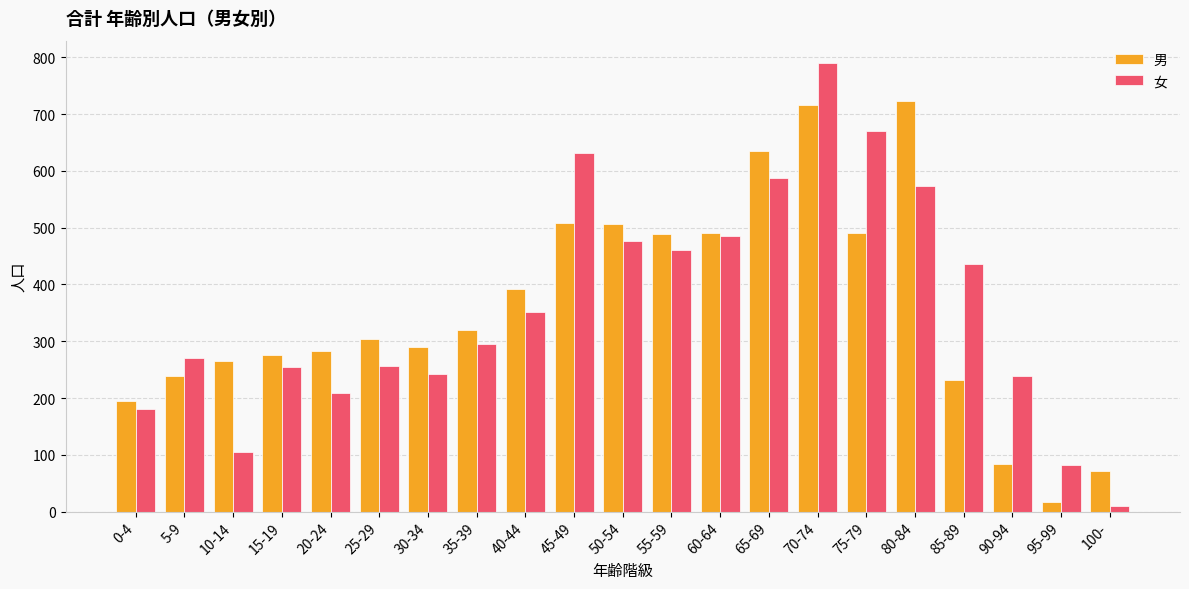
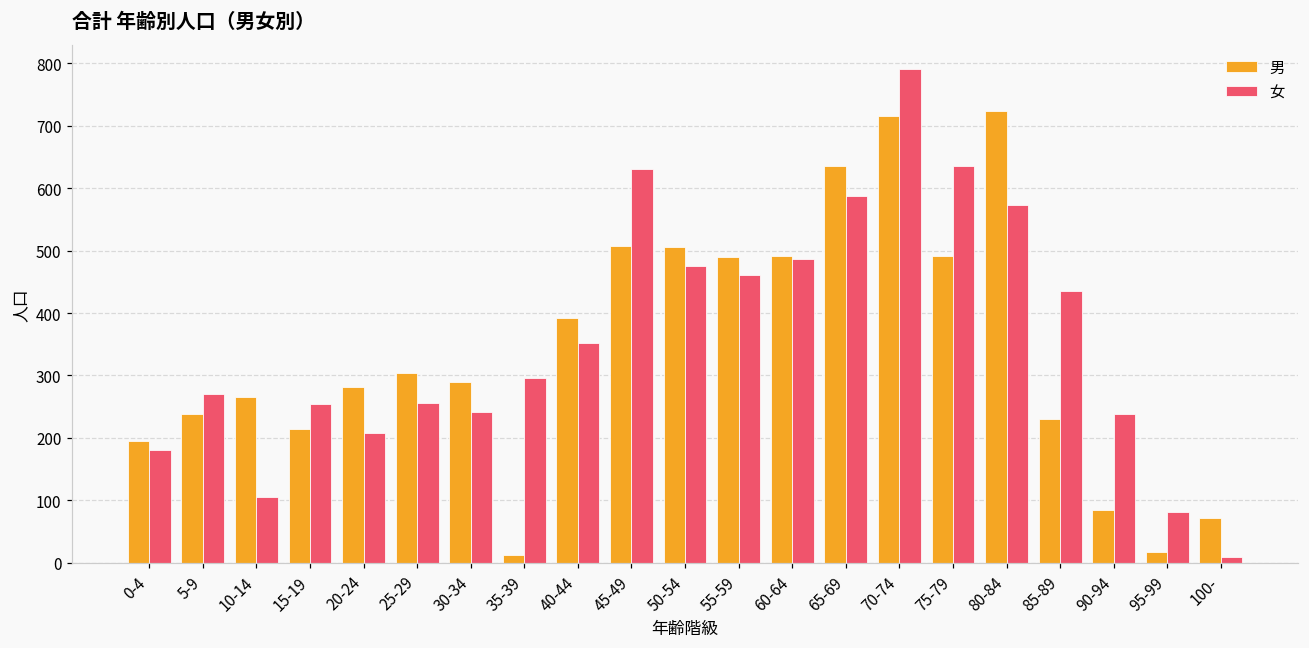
男, 15-19: 280 -> 220
男, 35-39: 320 -> 10
女, 75-79: 670 -> 640
